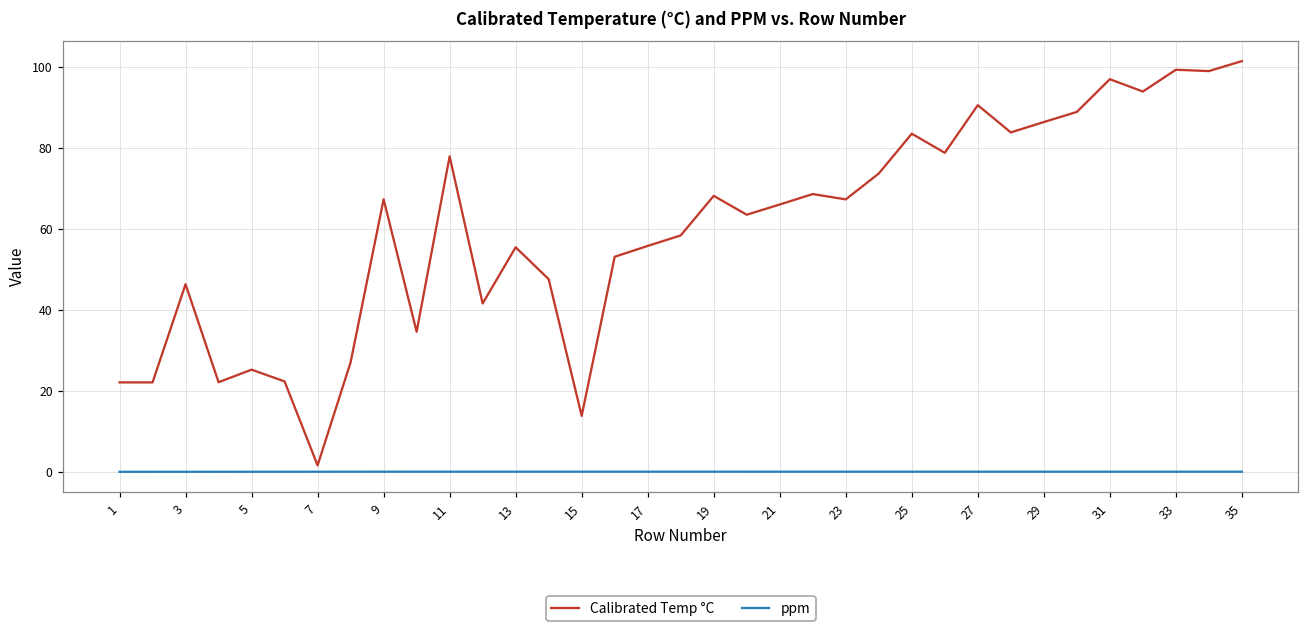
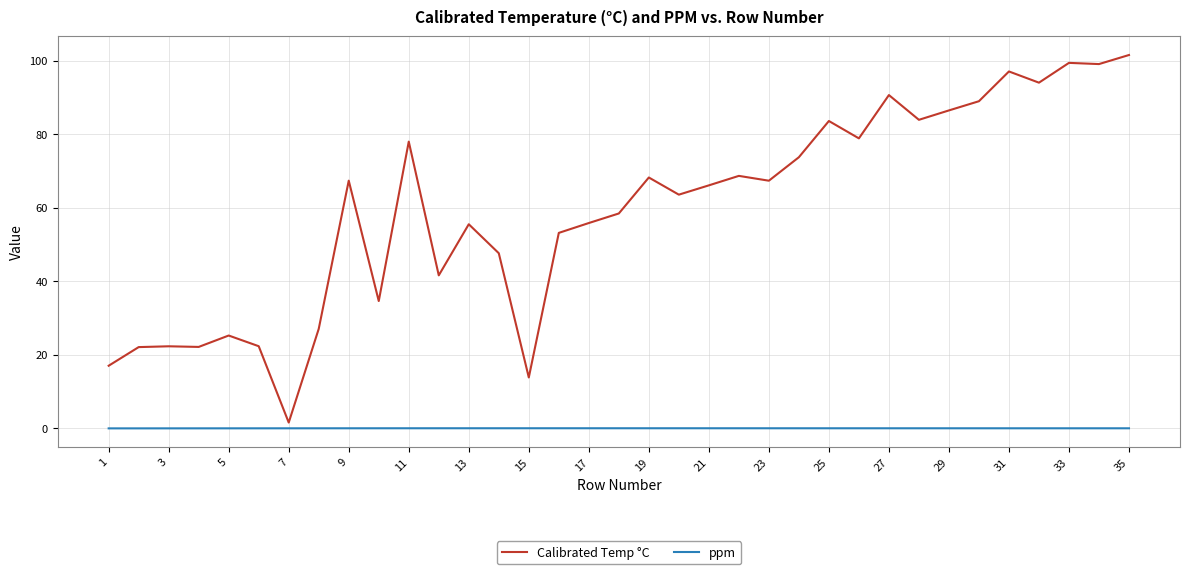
Calibrated Temp °C, 1: 22 -> 17
Calibrated Temp °C, 3: 46 -> 22
